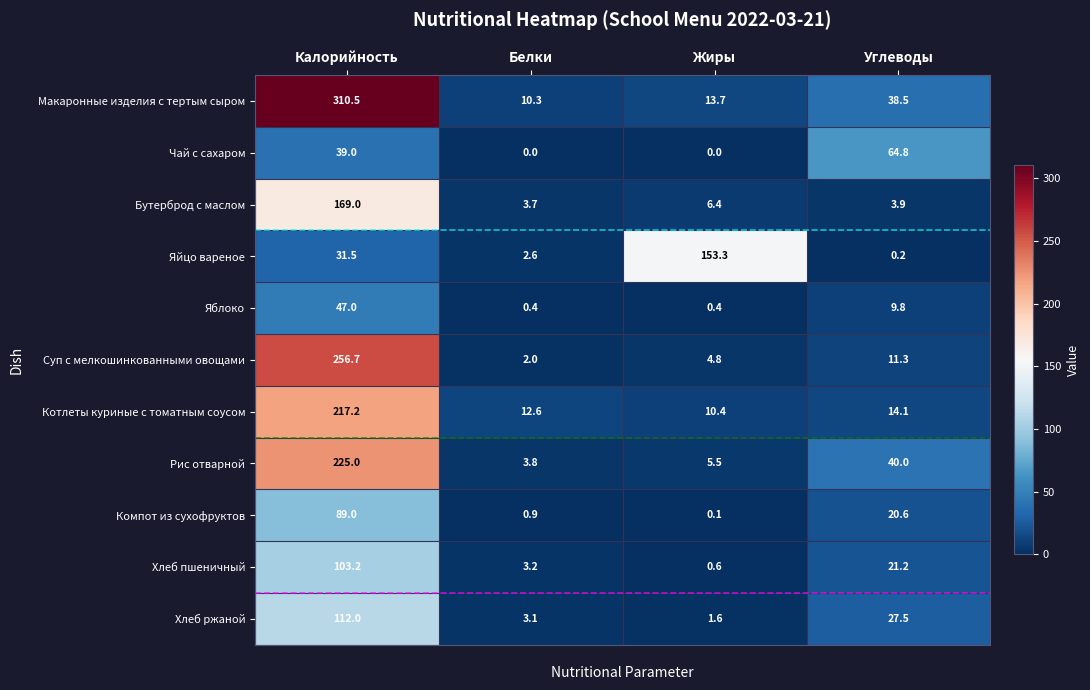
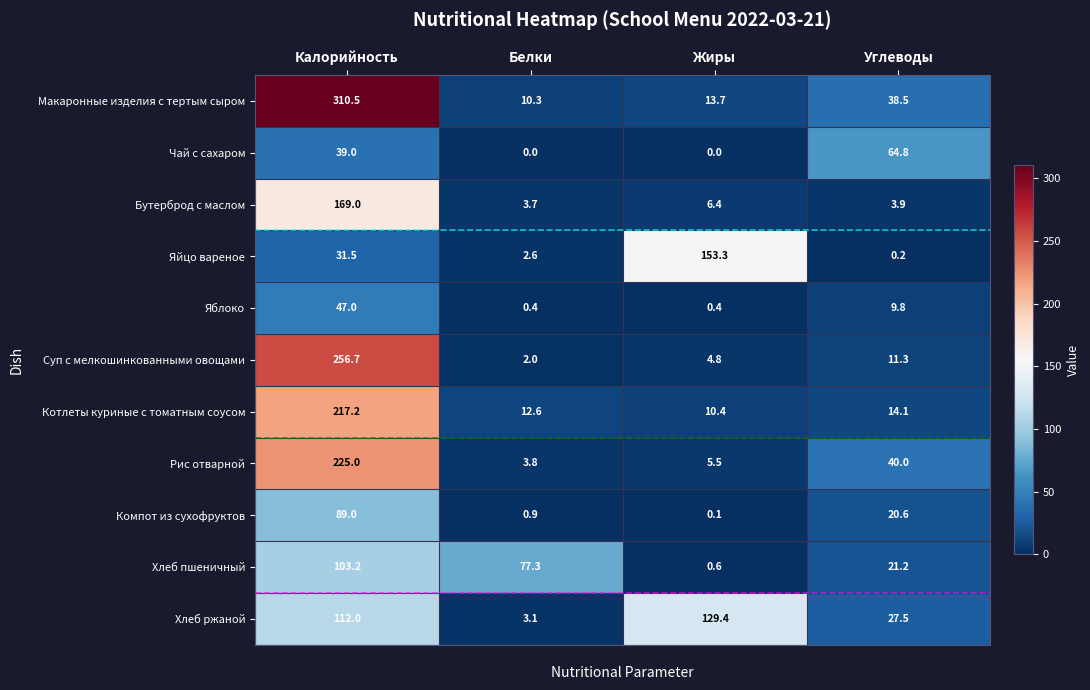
Хлеб пшеничный, Белки: 3.2 -> 77.3
Хлеб ржаной, Жиры: 1.6 -> 129.4
